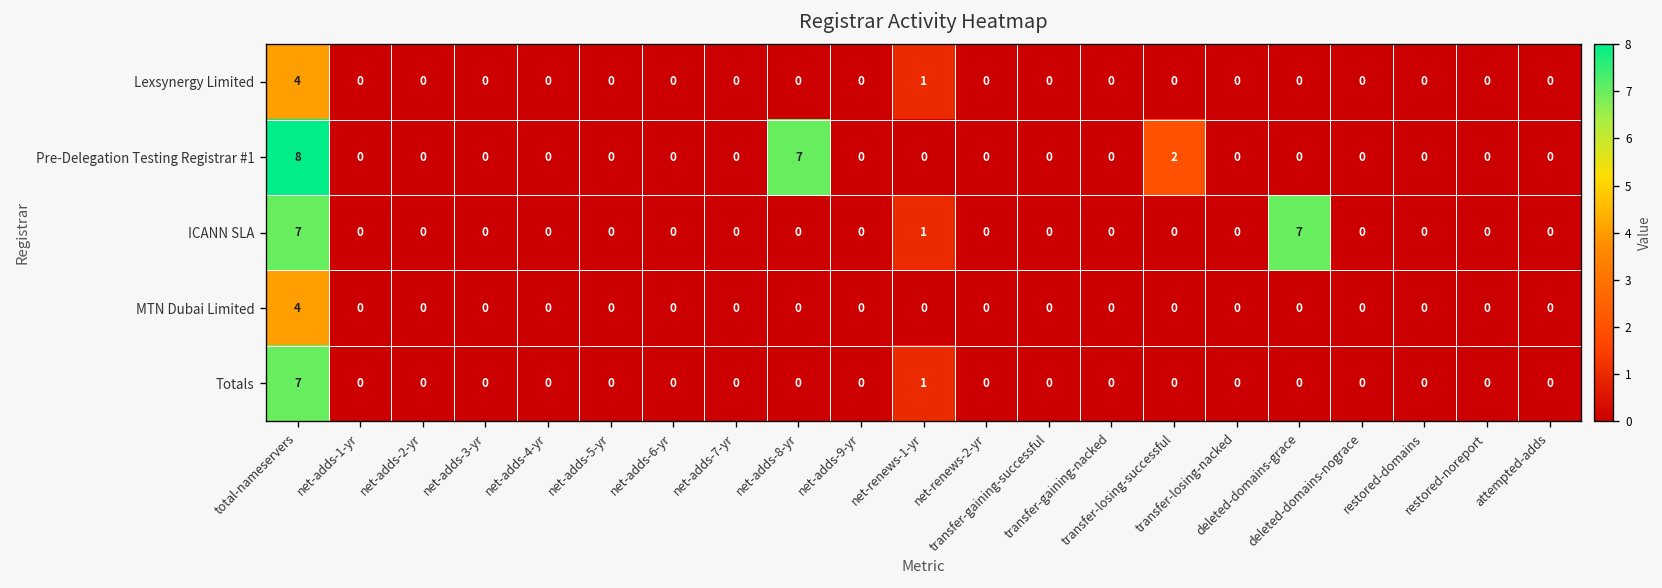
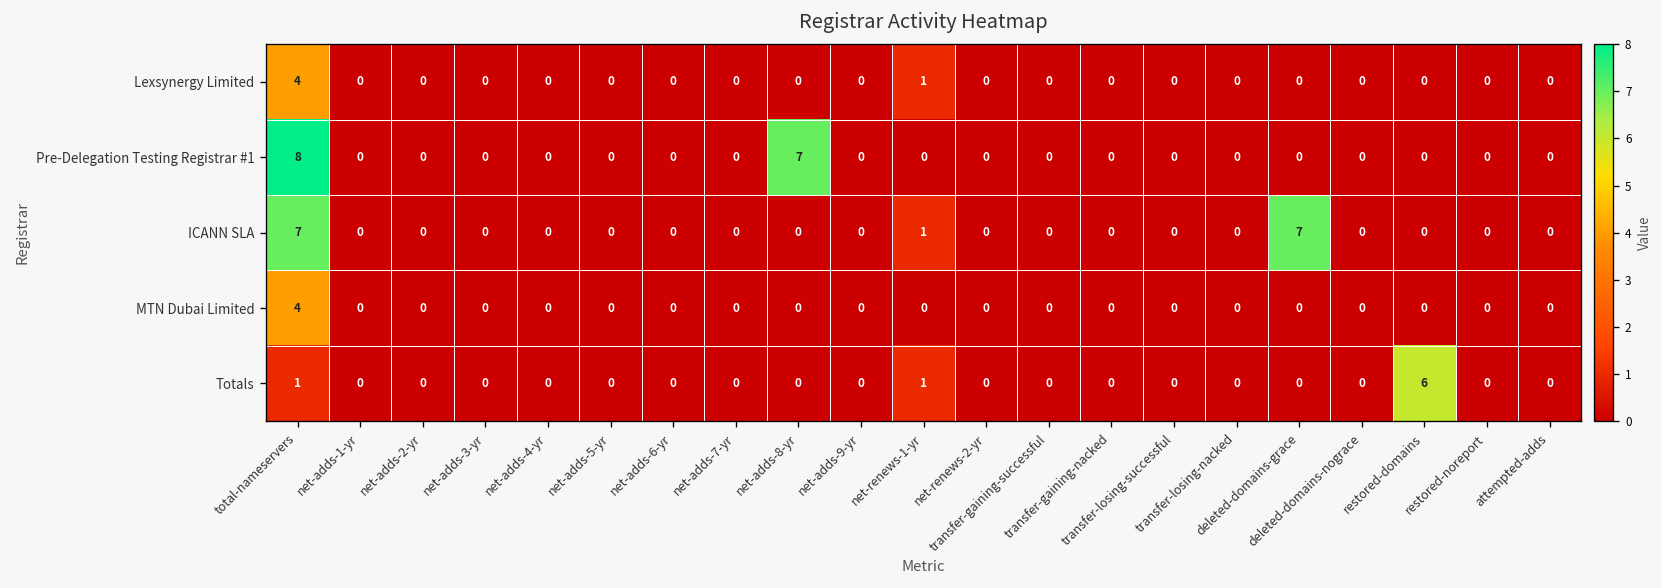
Pre-Delegation Testing Registrar #1, transfer-losing-successful: 2 -> 0
Totals, total-nameservers: 7 -> 1
Totals, restored-domains: 0 -> 6
